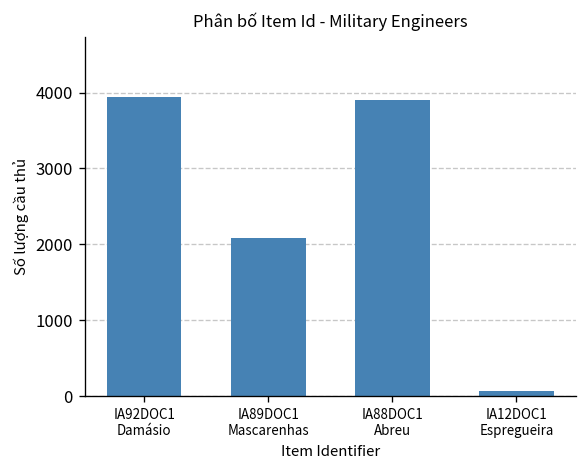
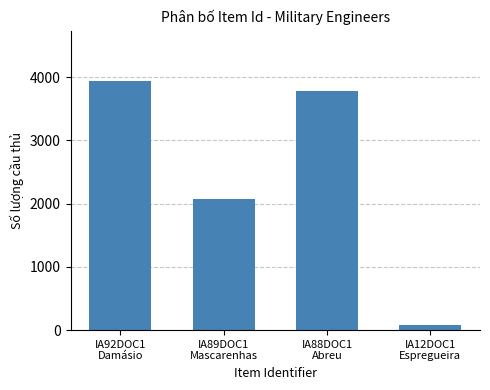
IA88DOC1 Abreu: 3900 -> 3800
